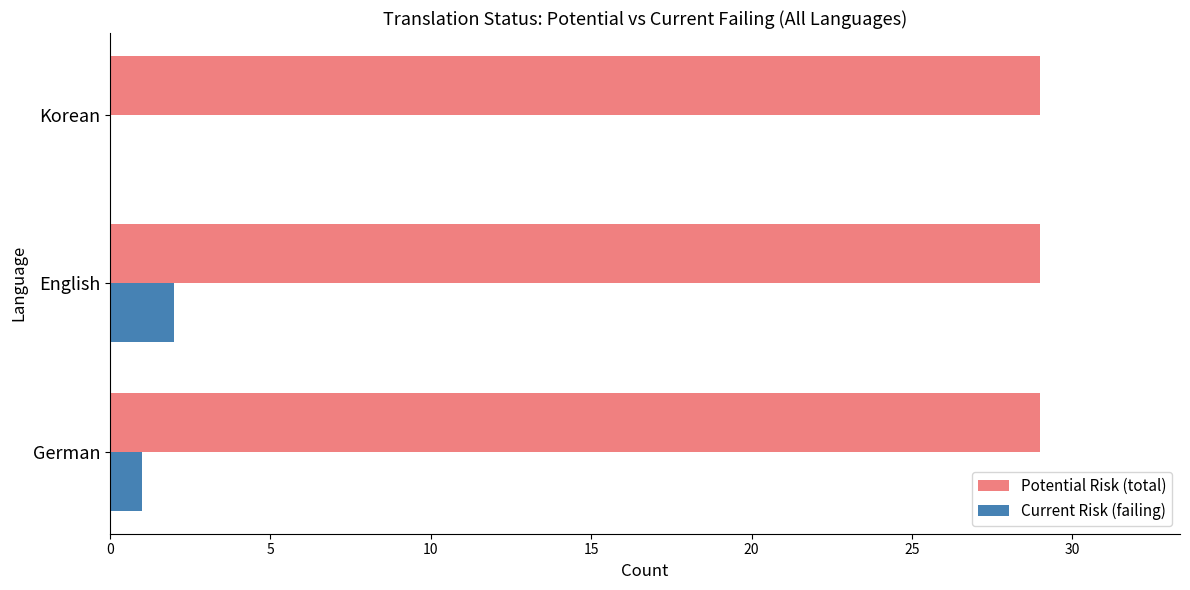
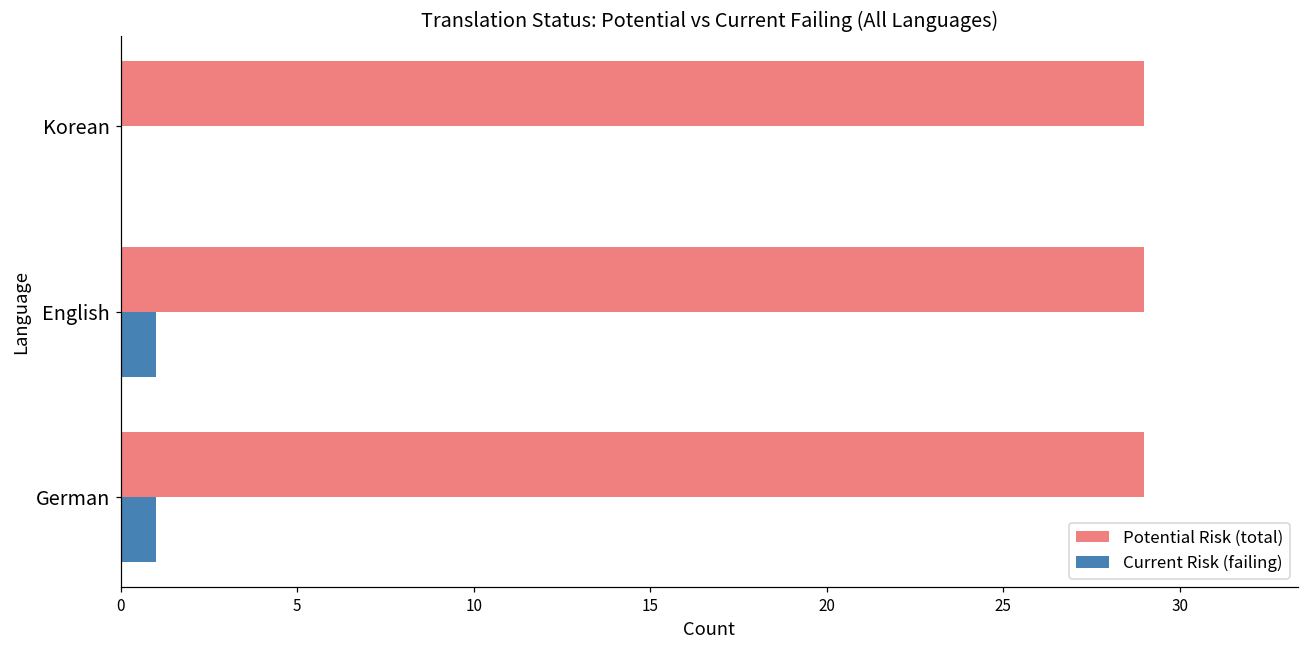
Current Risk (failing), English: 2 -> 1
